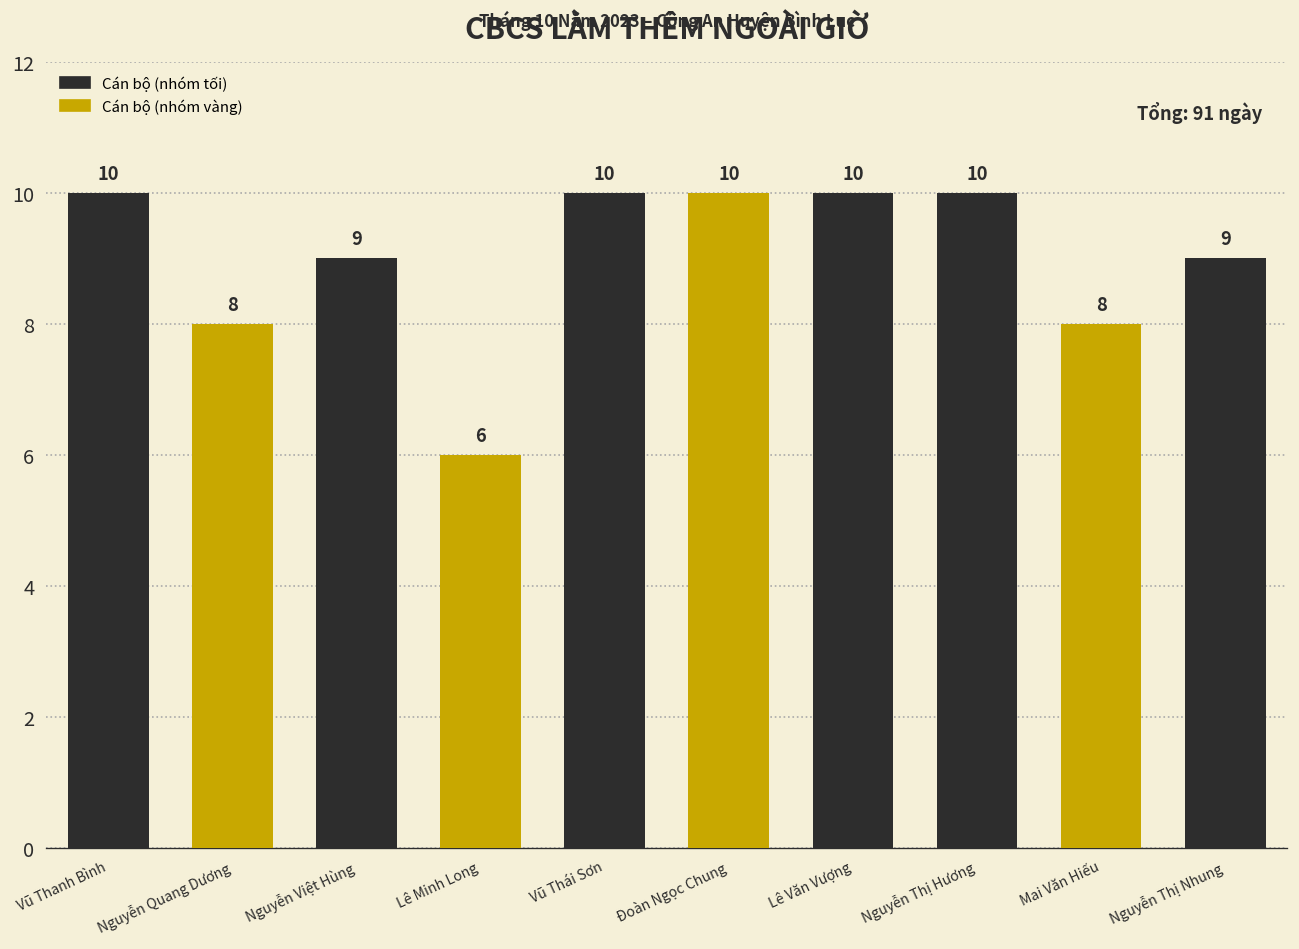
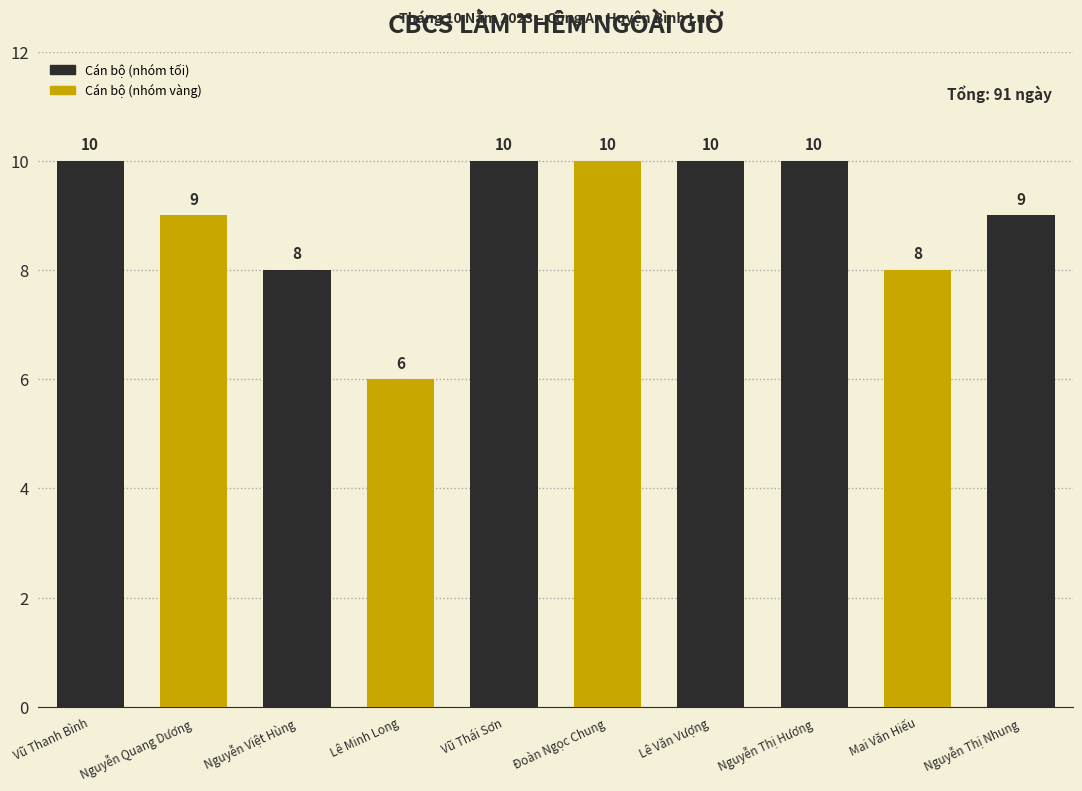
Nguyễn Quang Dương: 8 -> 9
Nguyễn Việt Hùng: 9 -> 8
